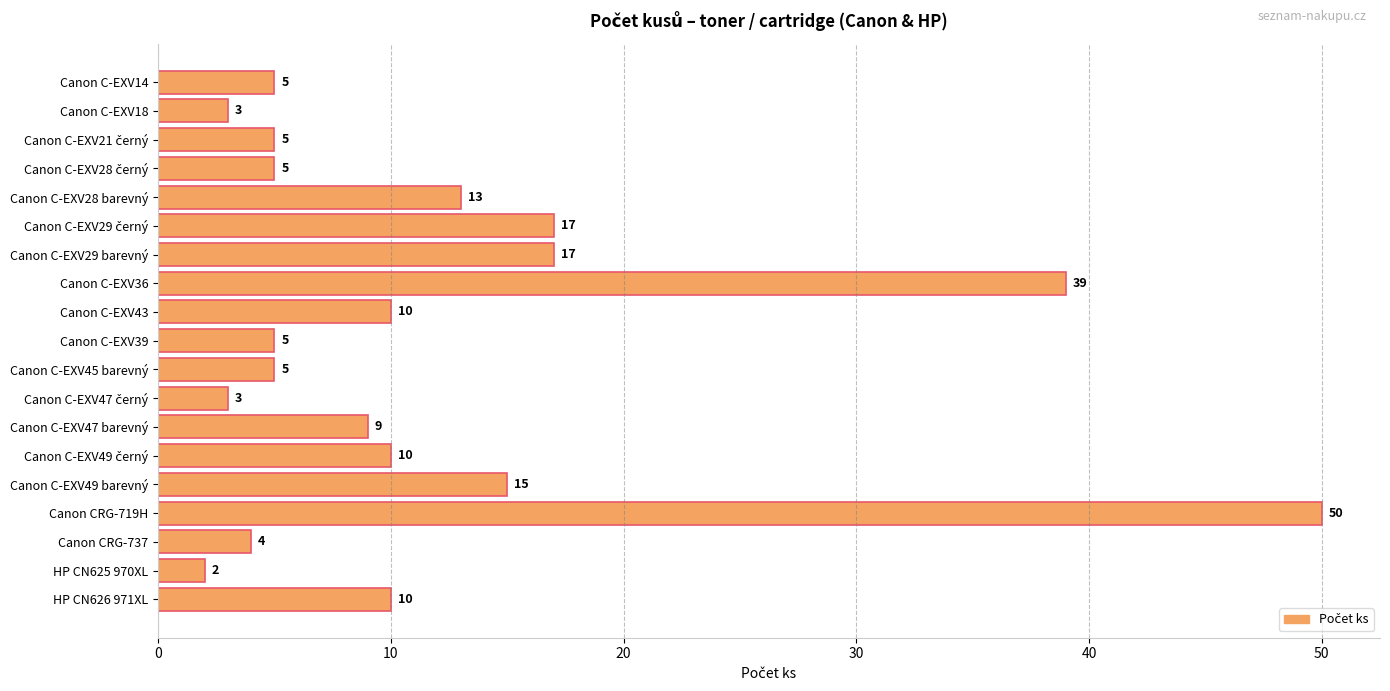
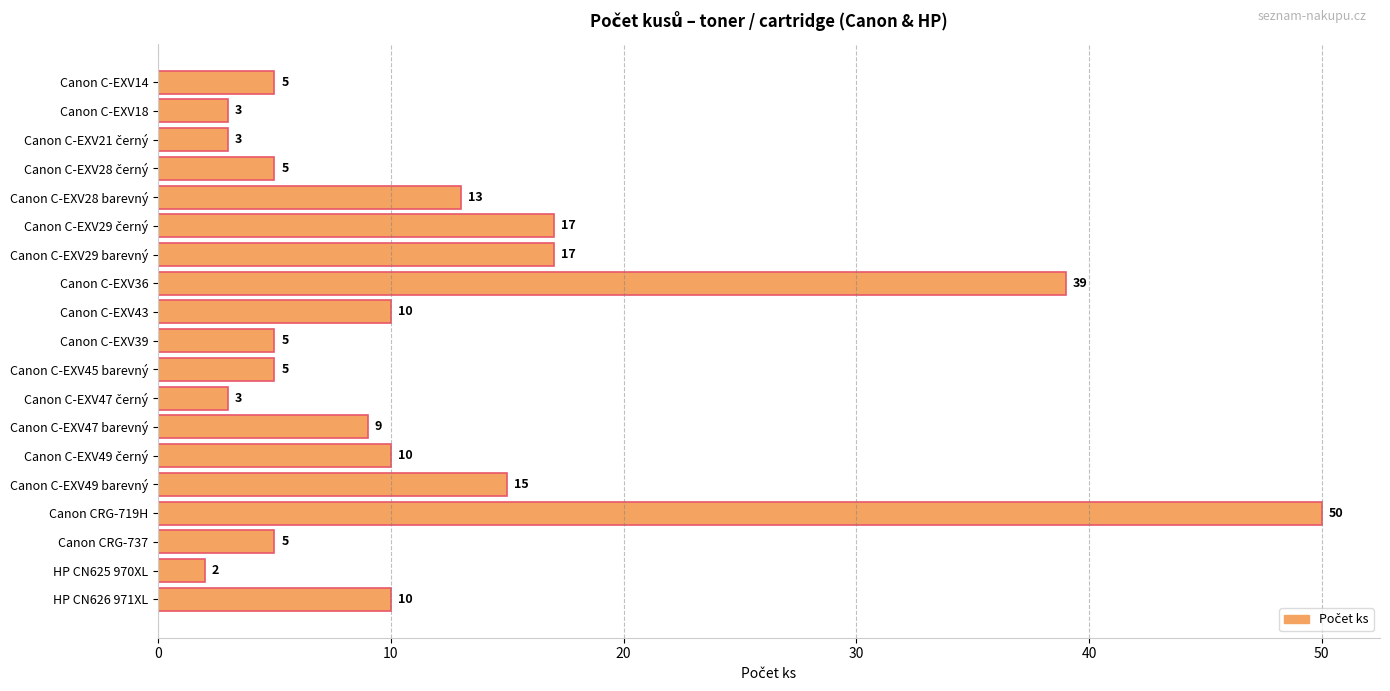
Canon C-EXV21 černý: 5 -> 3
Canon CRG-737: 4 -> 5
